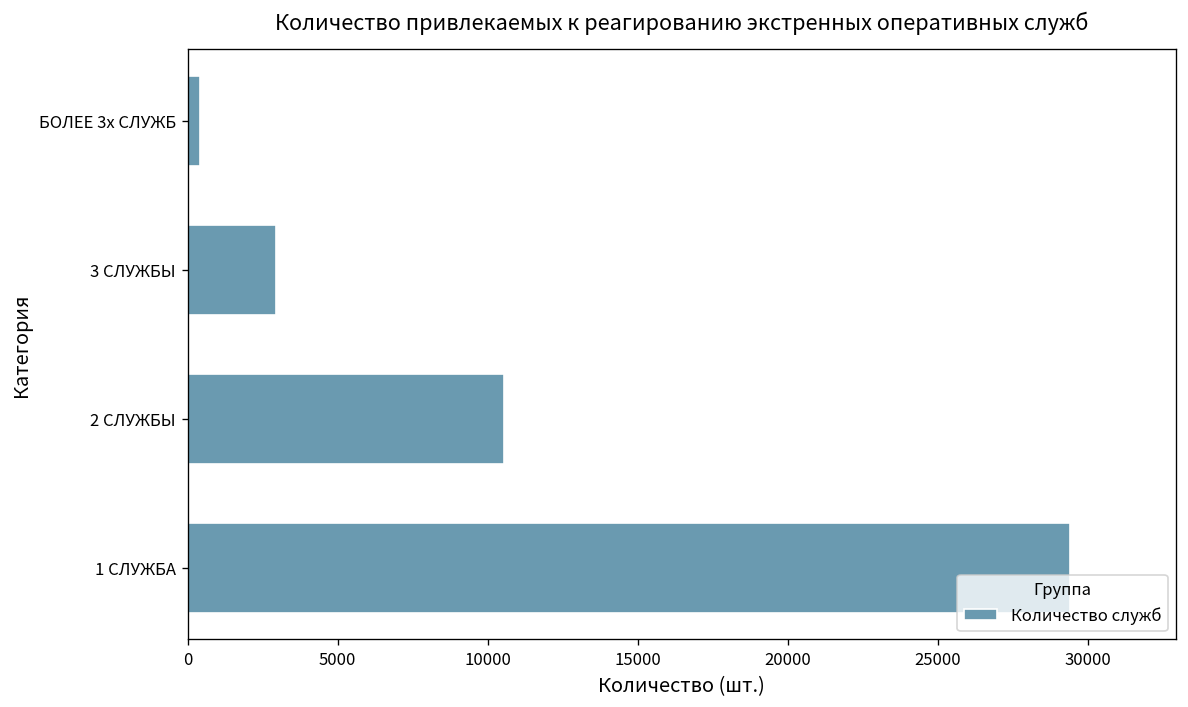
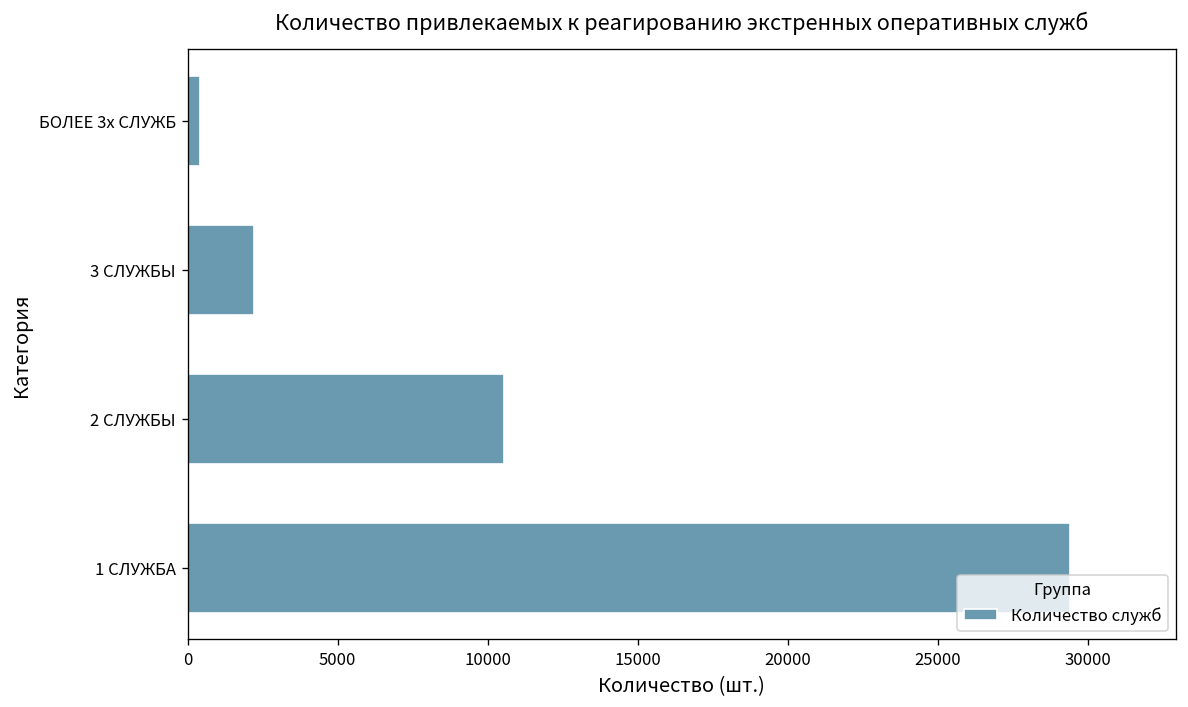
3 СЛУЖБЫ: 3000 -> 2200
